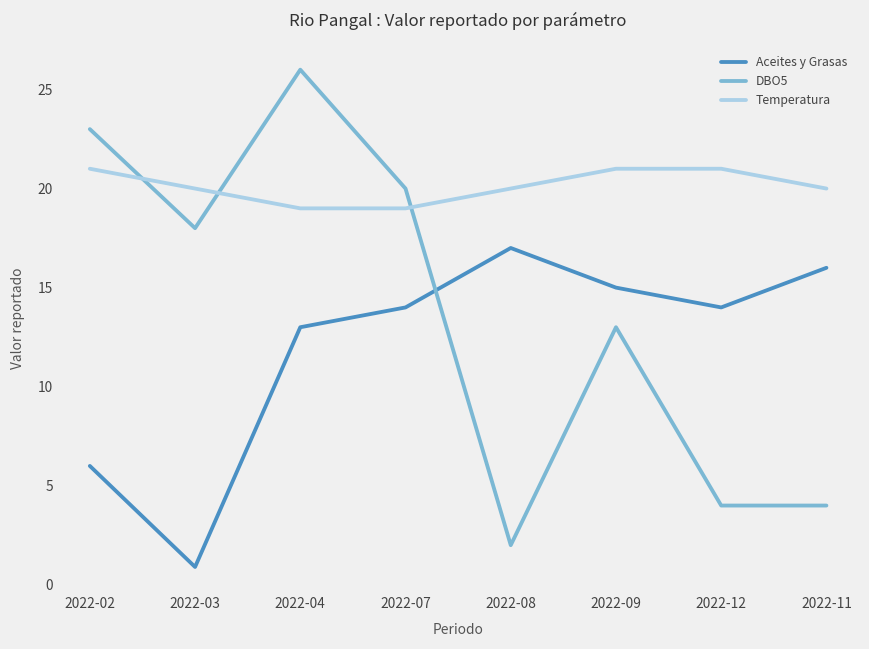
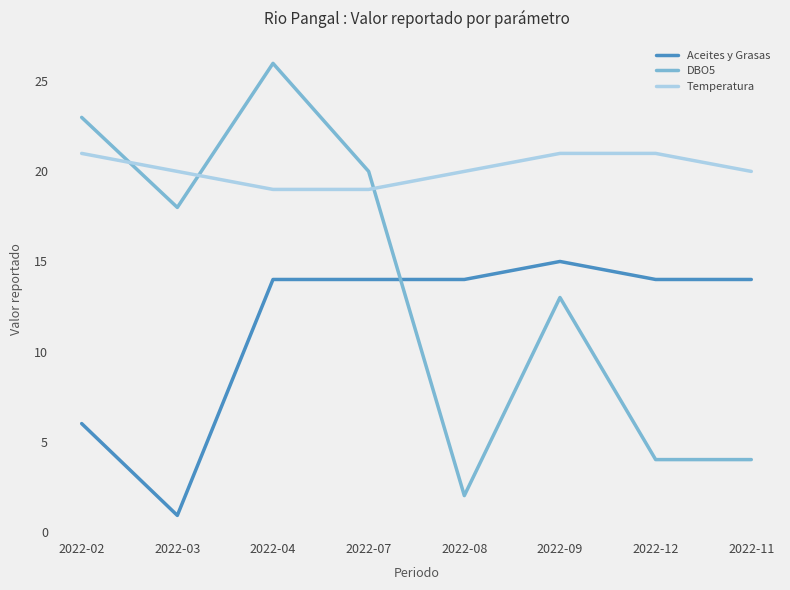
Aceites y Grasas, 2022-04: 13 -> 14
Aceites y Grasas, 2022-08: 17 -> 14
Aceites y Grasas, 2022-11: 16 -> 14
